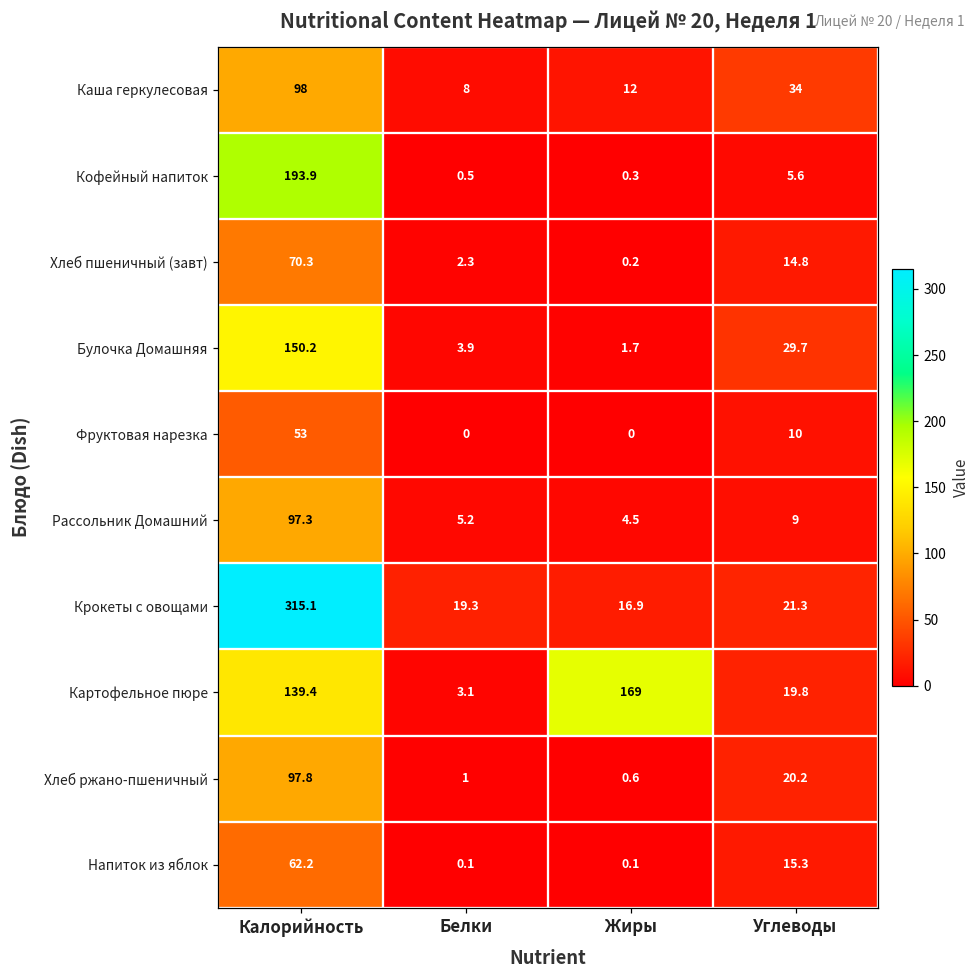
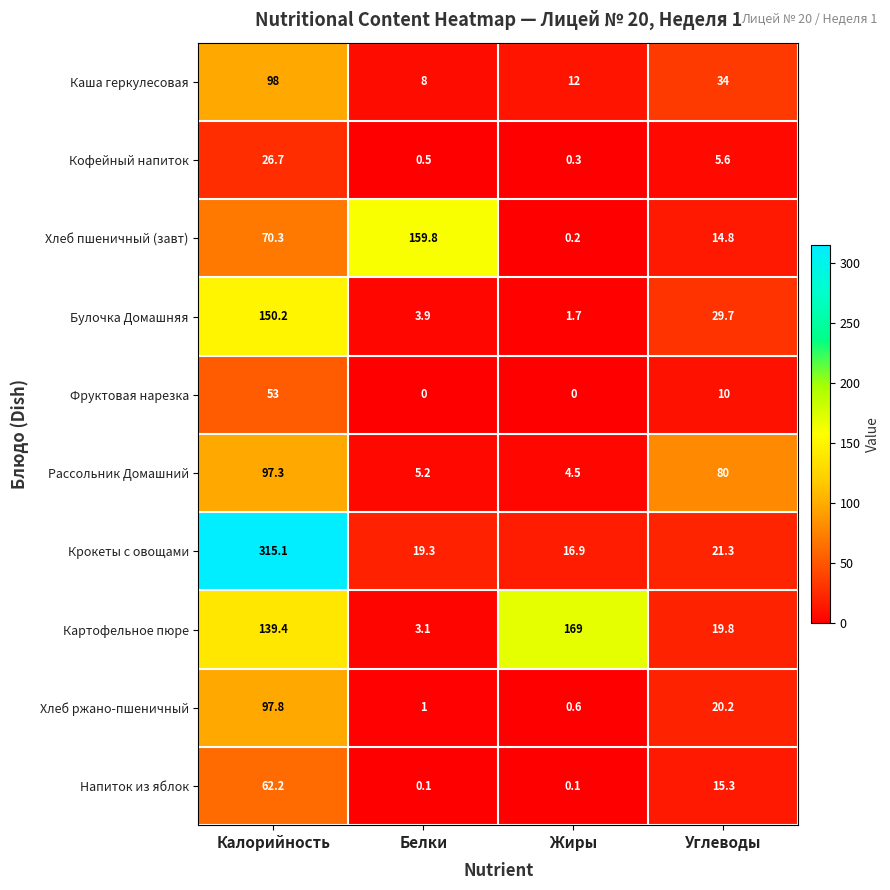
Кофейный напиток, Калорийность: 193.9 -> 26.7
Хлеб пшеничный (завт), Белки: 2.3 -> 159.8
Рассольник Домашний, Углеводы: 9 -> 80
